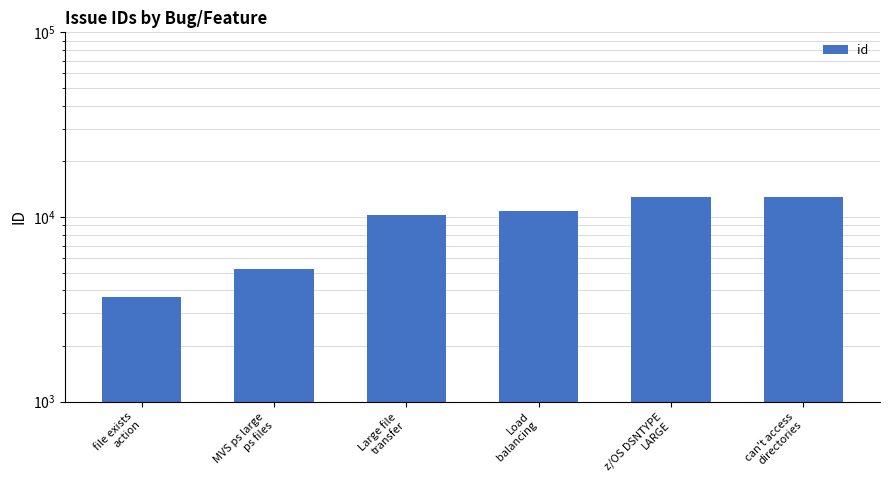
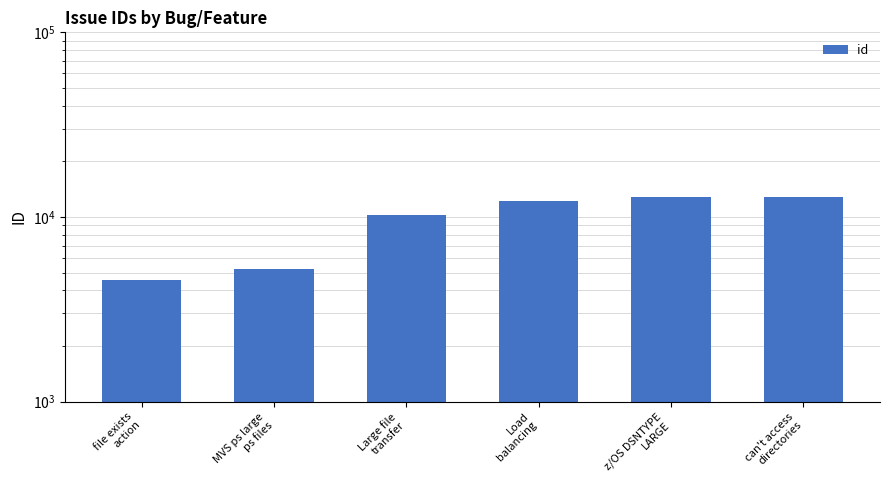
file exists action: 3700 -> 4600
Load balancing: 11000 -> 12000
